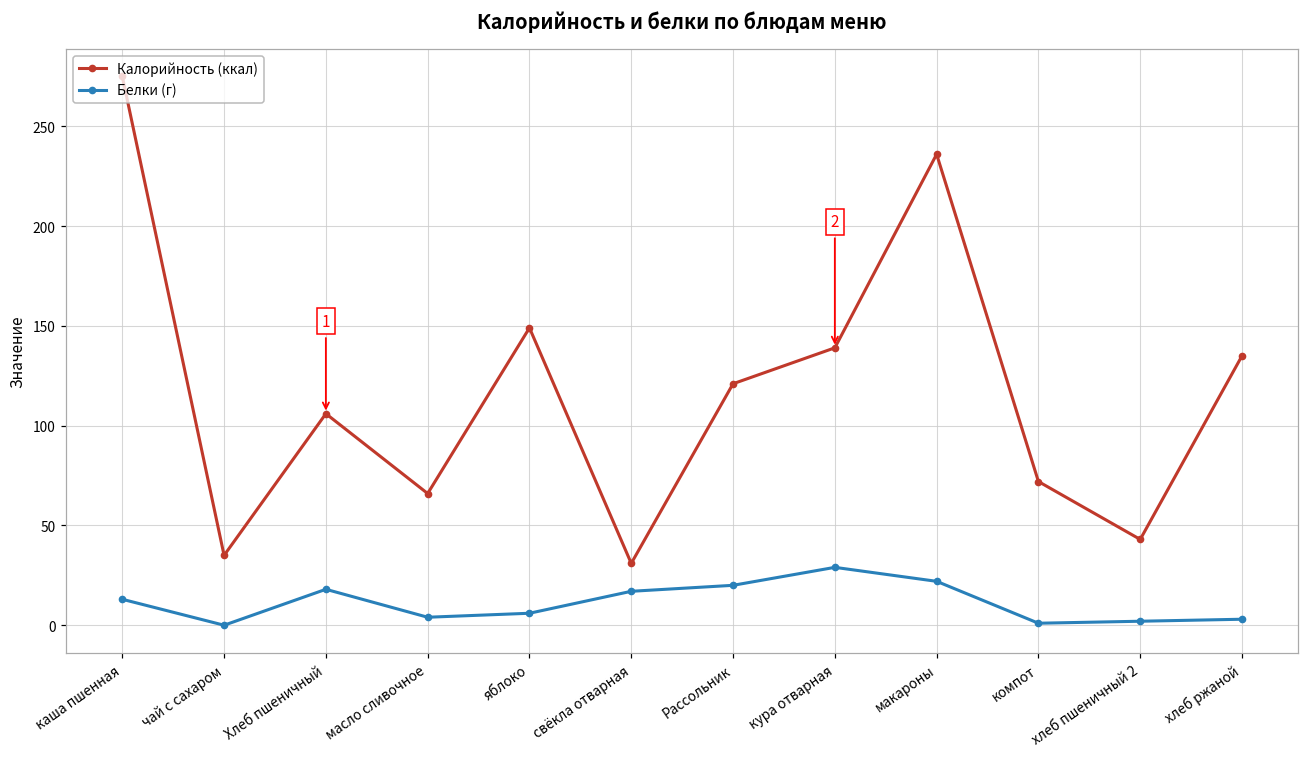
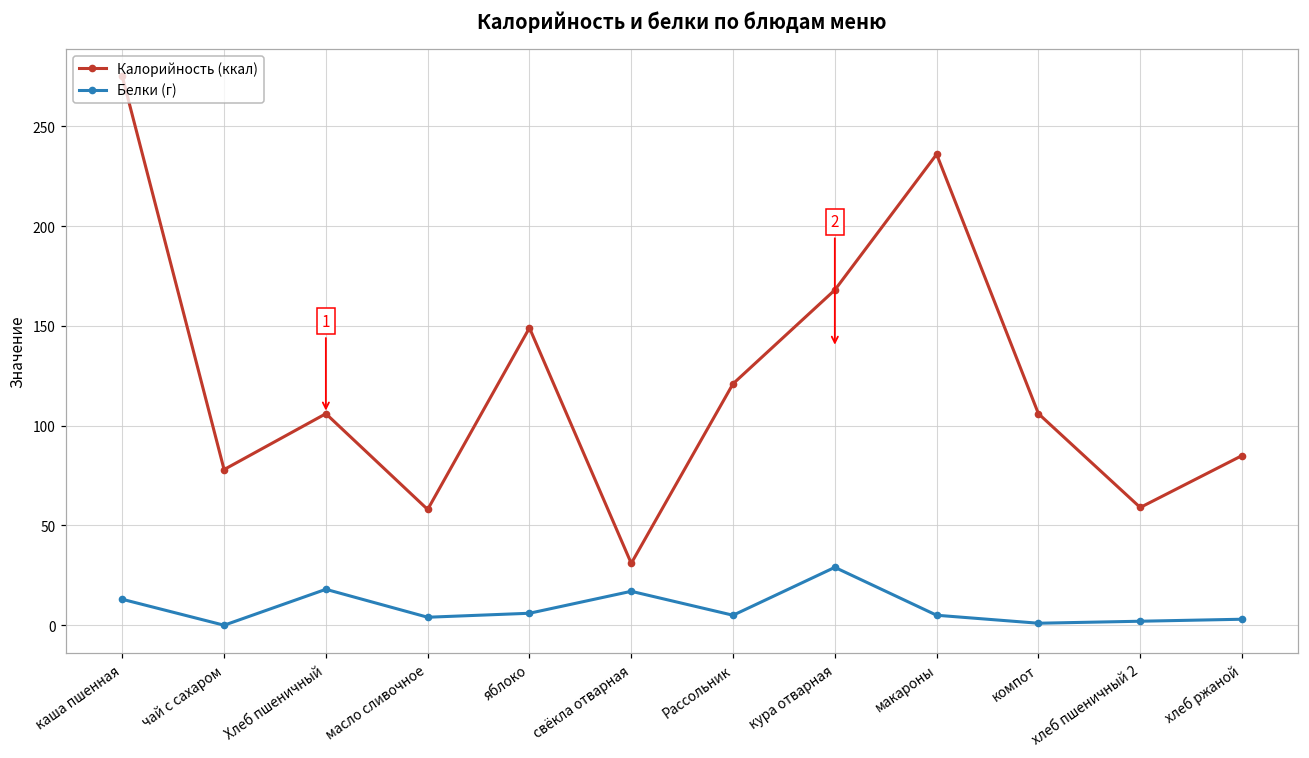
Калорийность (ккал), чай с сахаром: 35 -> 78
Калорийность (ккал), масло сливочное: 66 -> 58
Белки (г), Рассольник: 20 -> 5
Калорийность (ккал), кура отварная: 139 -> 168
Белки (г), макароны: 22 -> 5
Калорийность (ккал), компот: 72 -> 106
Калорийность (ккал), хлеб пшеничный 2: 43 -> 59
Калорийность (ккал), хлеб ржаной: 135 -> 85
